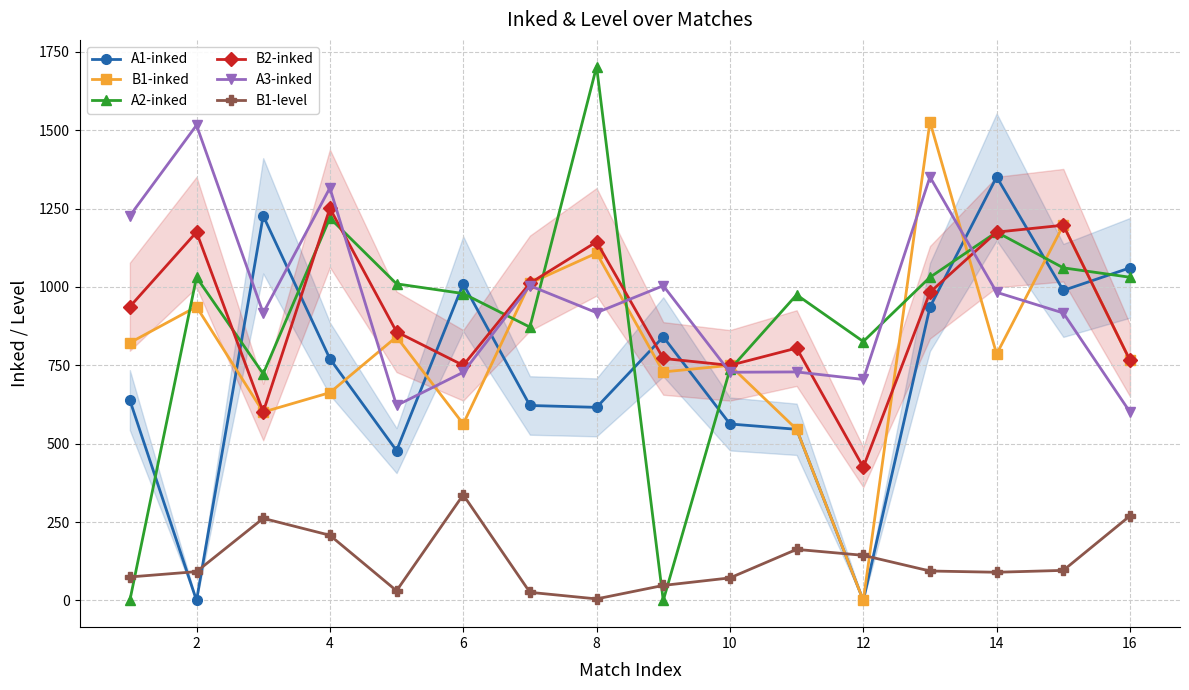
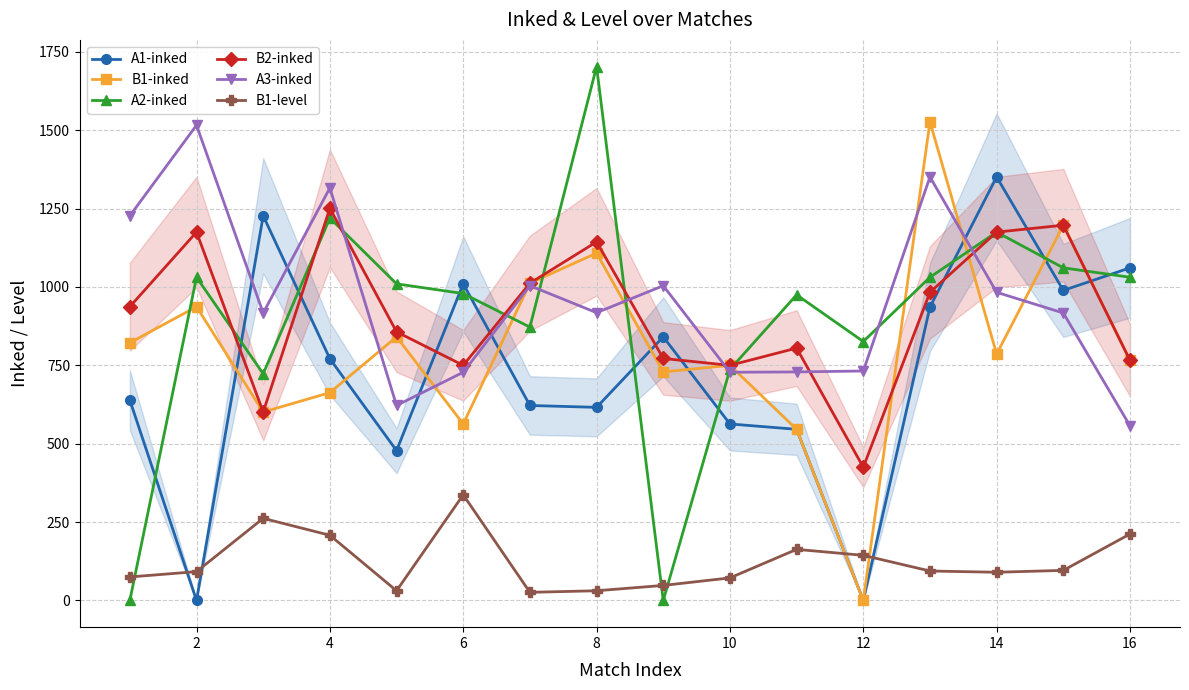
B1-level, 8: 10 -> 30
A3-inked, 12: 710 -> 730
A3-inked, 16: 600 -> 560
B1-level, 16: 270 -> 210
